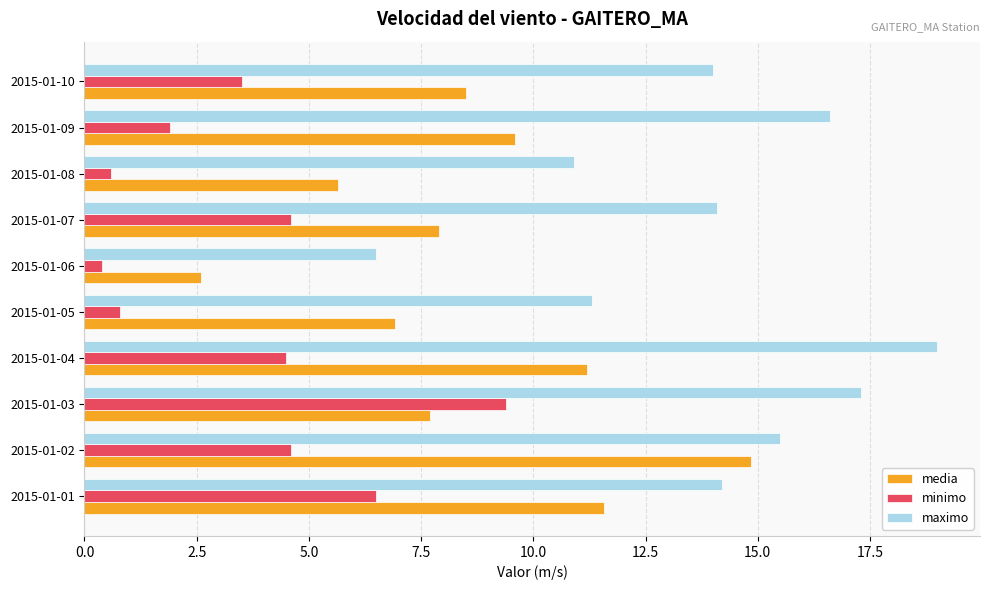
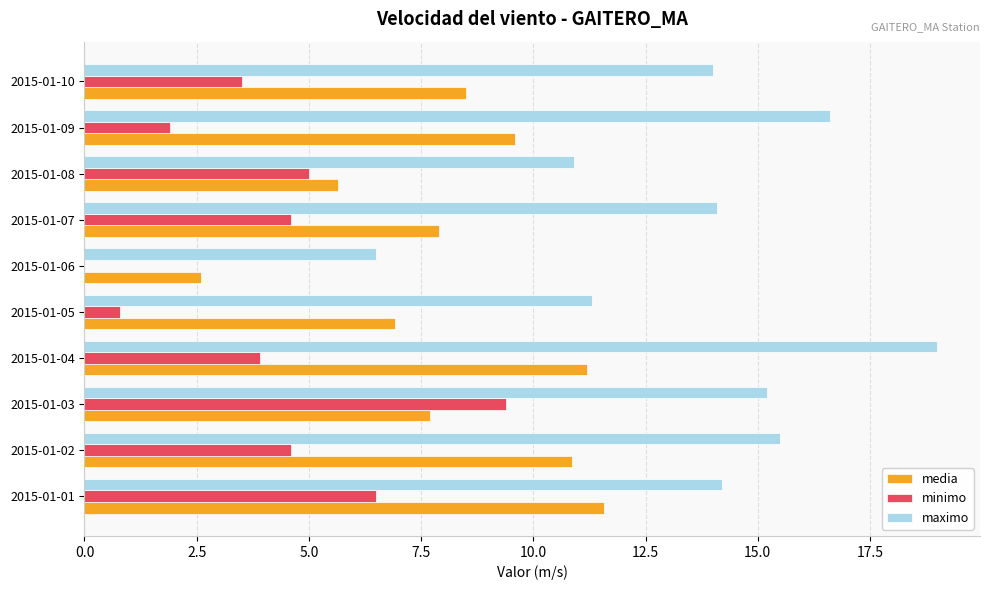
minimo, 2015-01-08: 0.6 -> 5.0
minimo, 2015-01-06: 0.4 -> 0.0
minimo, 2015-01-04: 4.5 -> 3.9
maximo, 2015-01-03: 17.3 -> 15.2
media, 2015-01-02: 14.9 -> 10.9
